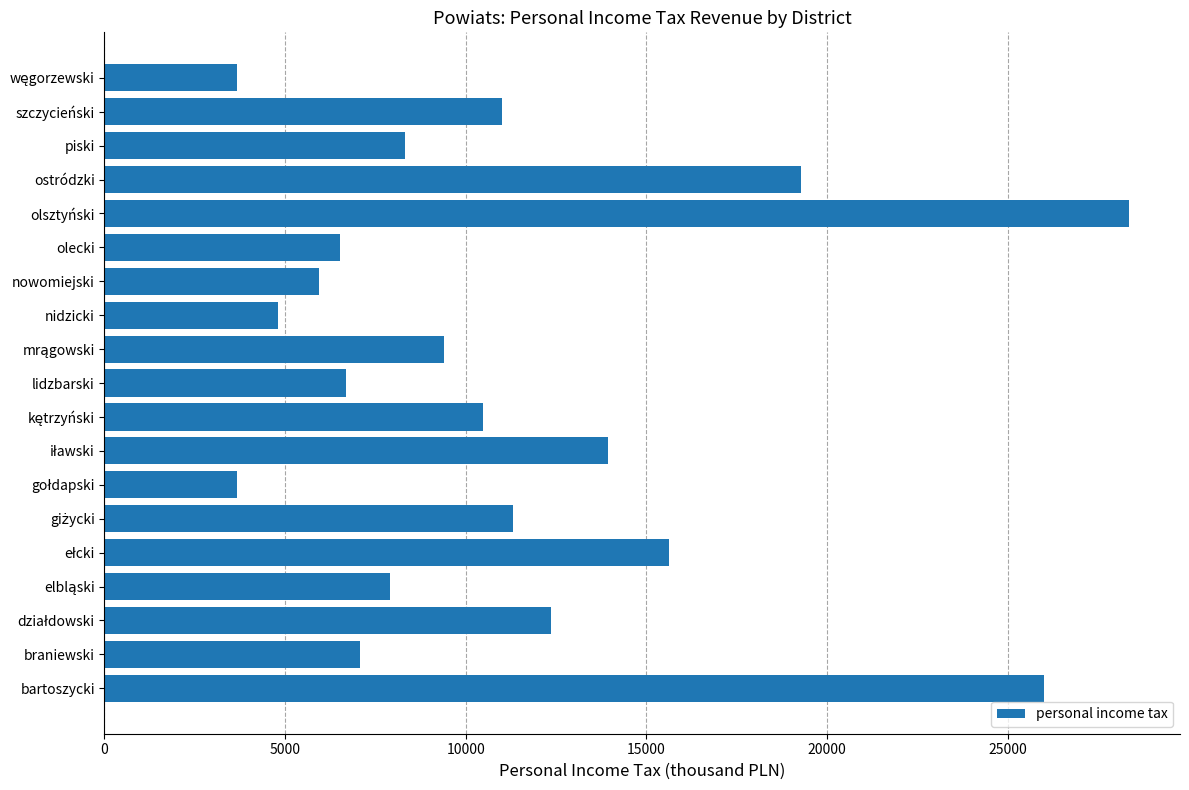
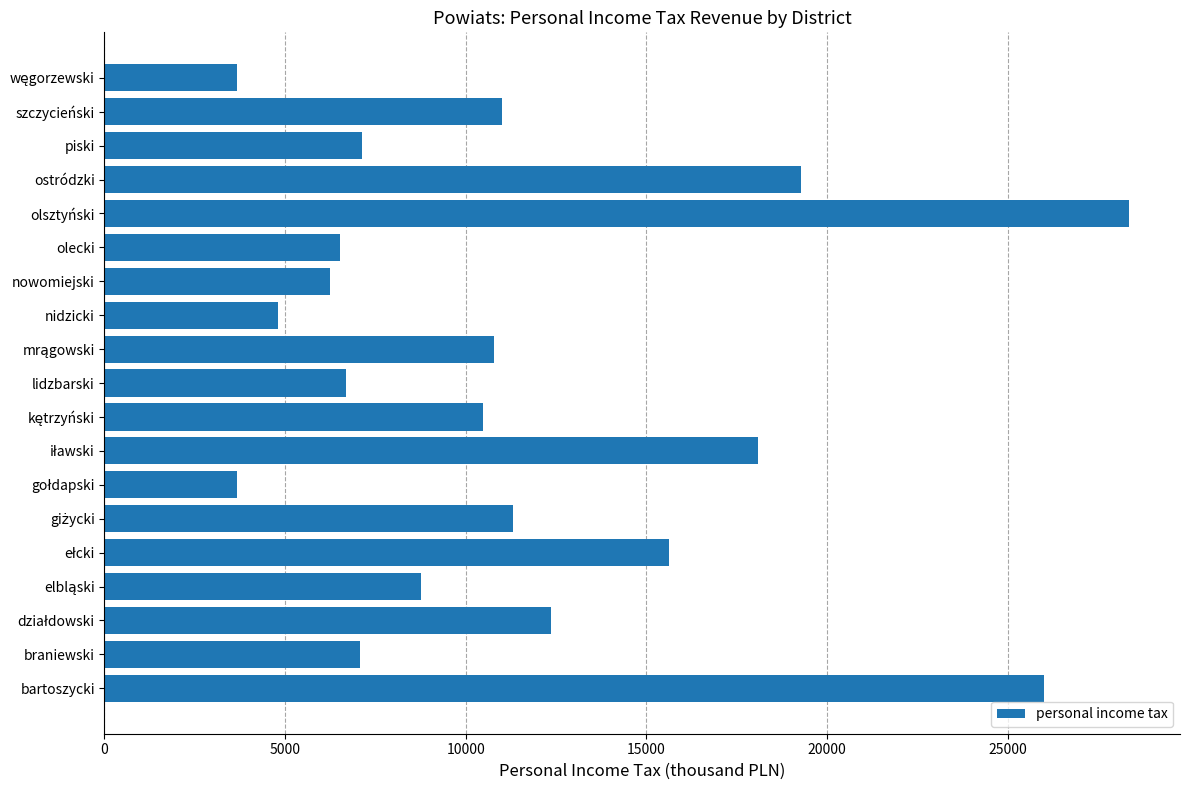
piski: 8300 -> 7100
nowomiejski: 5900 -> 6200
mrągowski: 9400 -> 10800
iławski: 13900 -> 18100
elbląski: 7900 -> 8800
